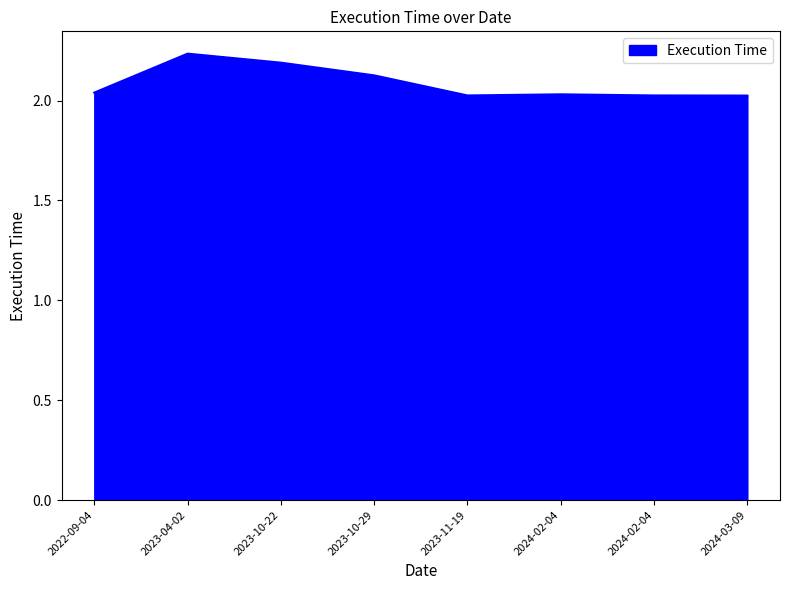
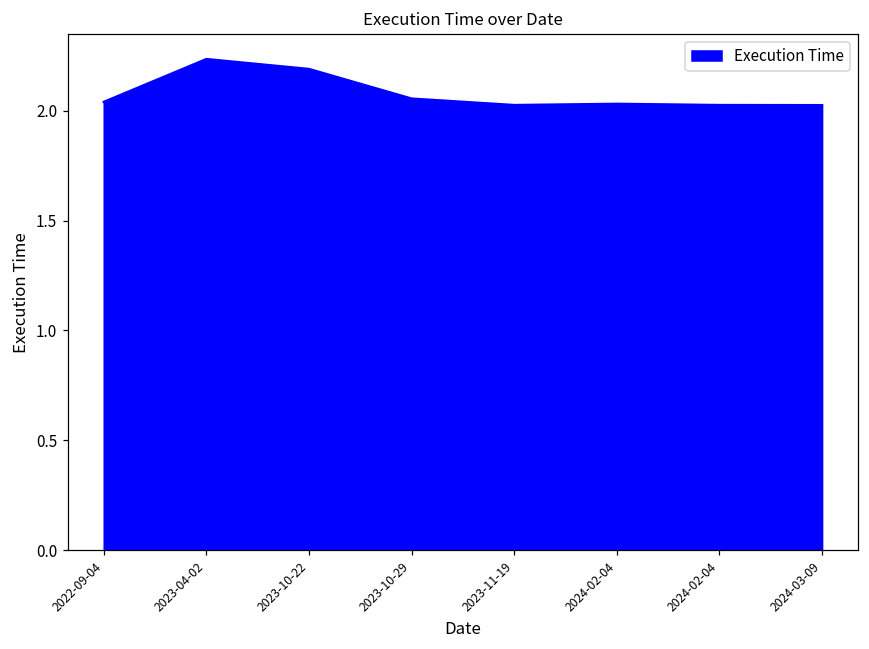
2023-10-29: 2.13 -> 2.06
